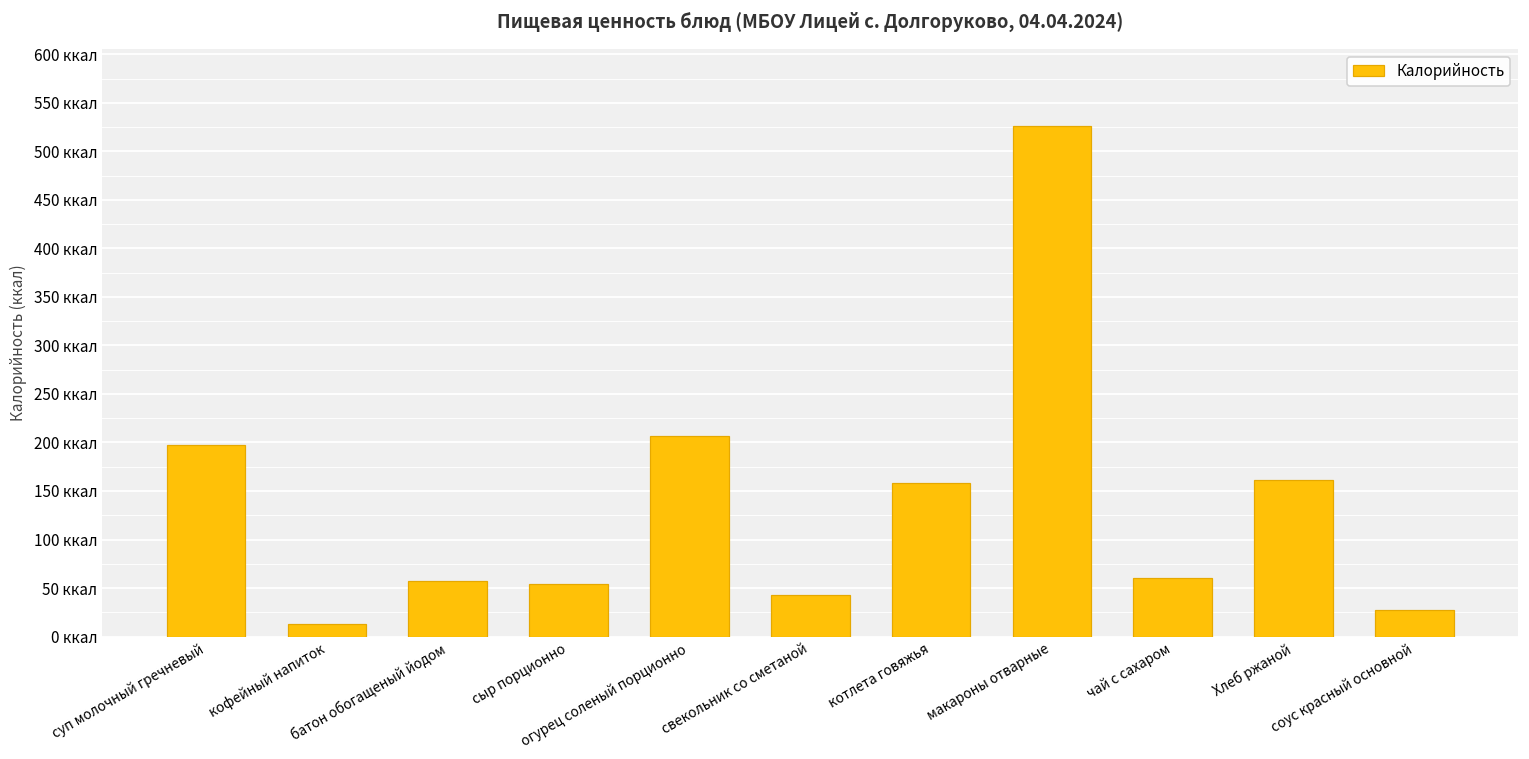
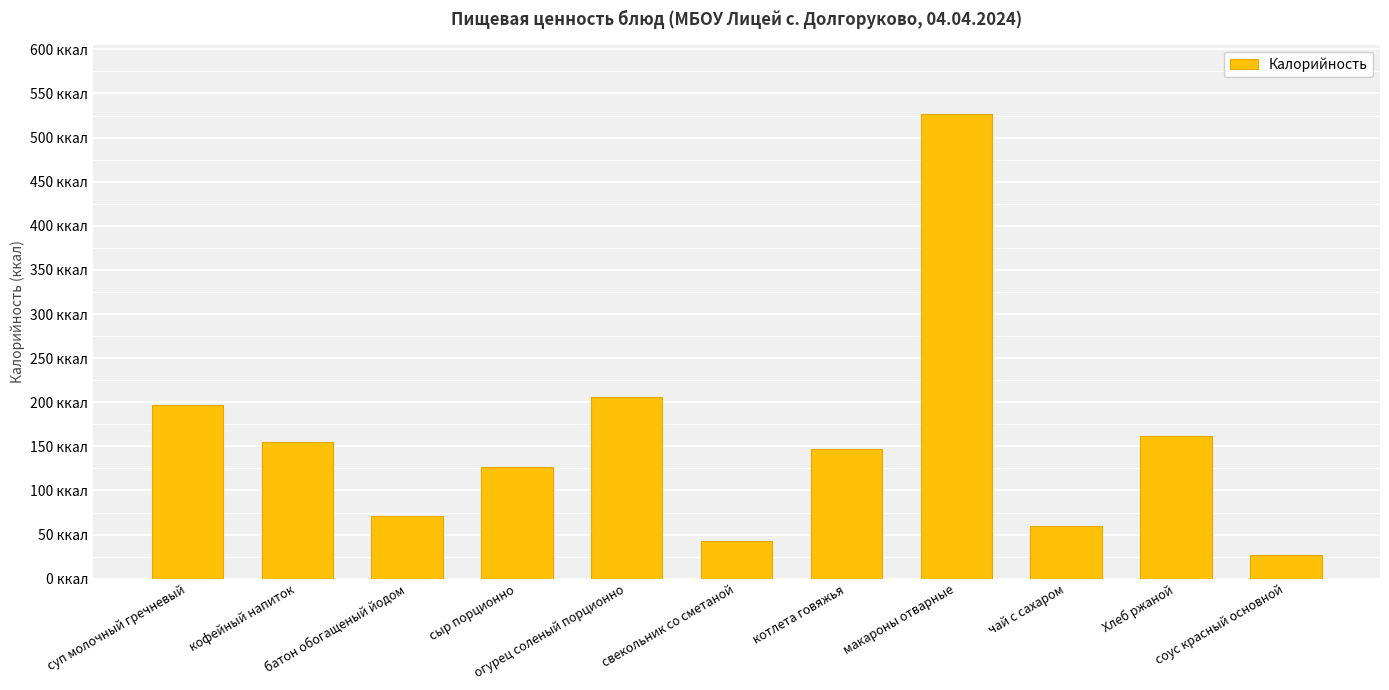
кофейный напиток: 10 ккал -> 160 ккал
батон обогащеный йодом: 60 ккал -> 70 ккал
сыр порционно: 50 ккал -> 130 ккал
котлета говяжья: 160 ккал -> 150 ккал
